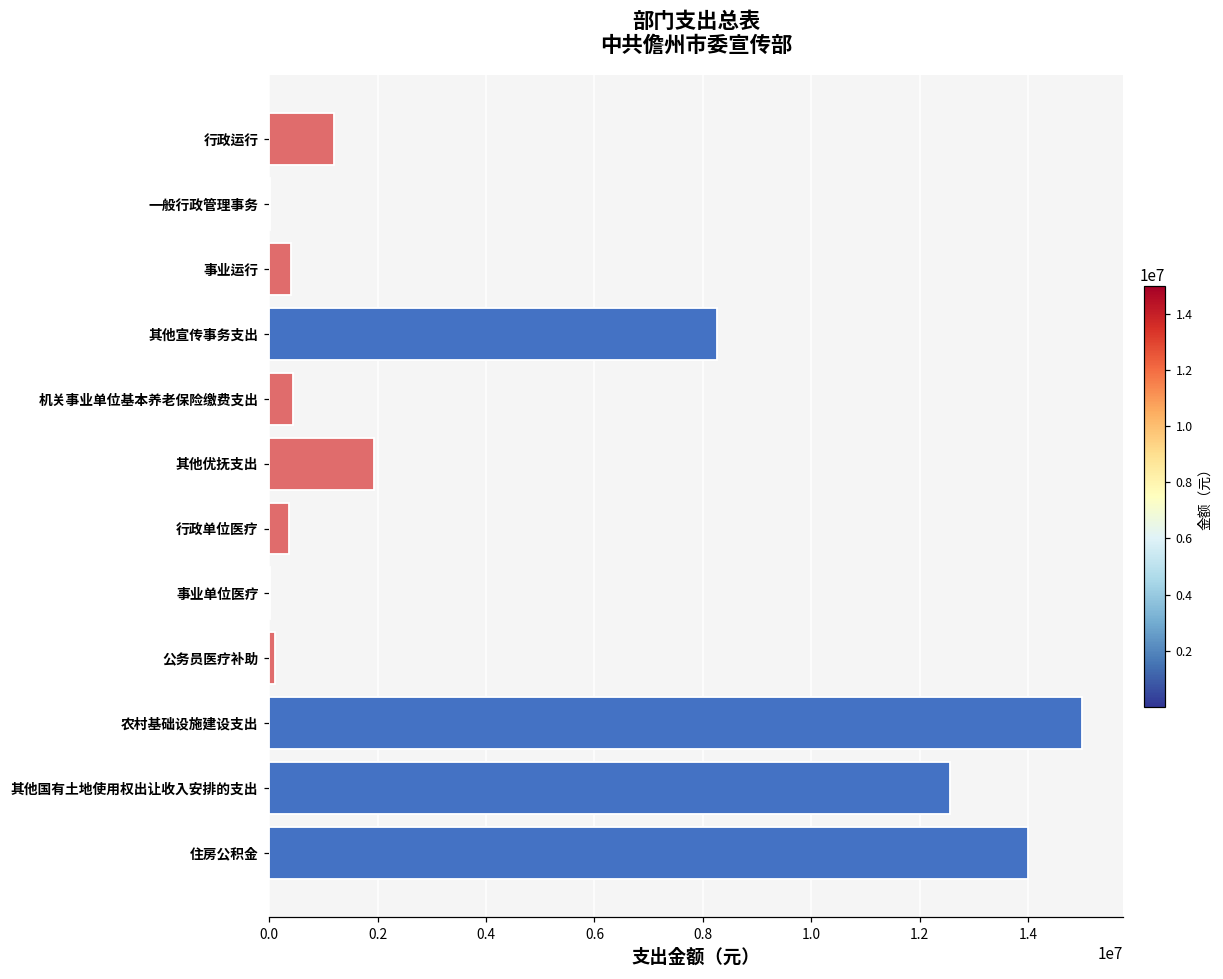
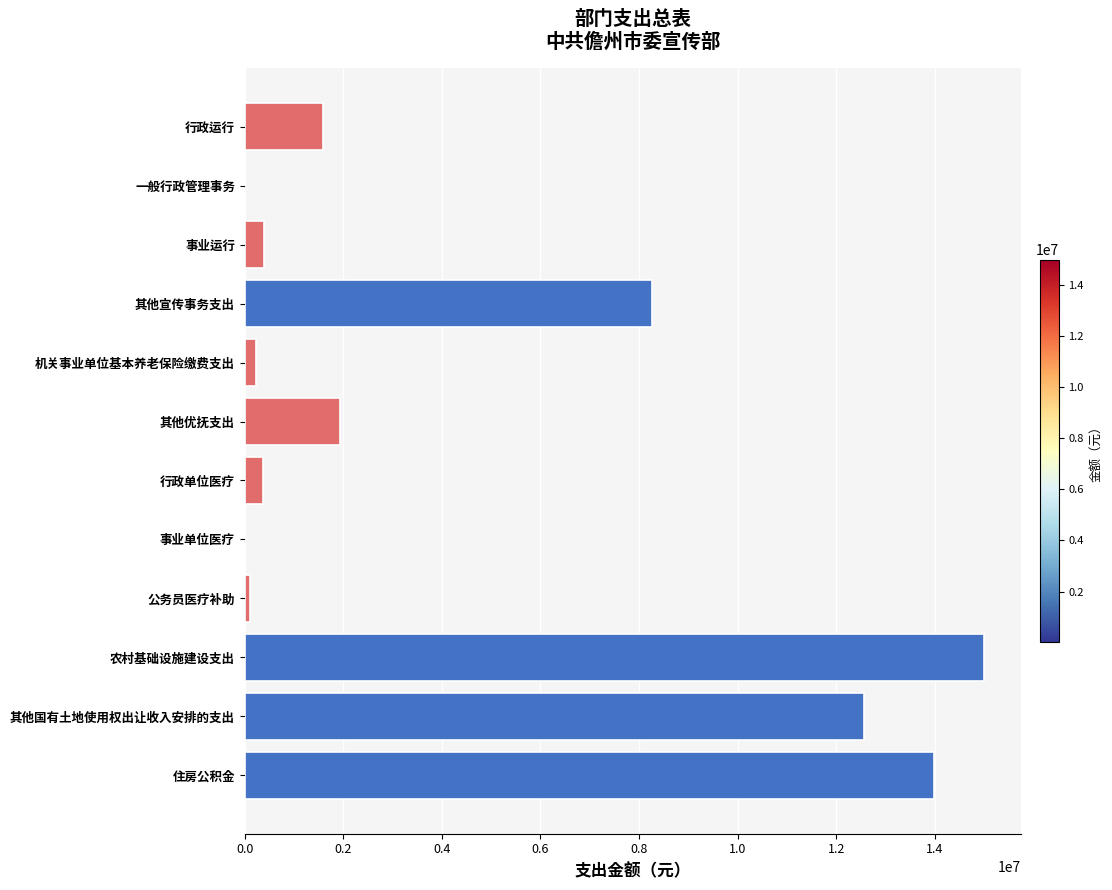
行政运行: 1200000 -> 1600000
机关事业单位基本养老保险缴费支出: 400000 -> 200000
